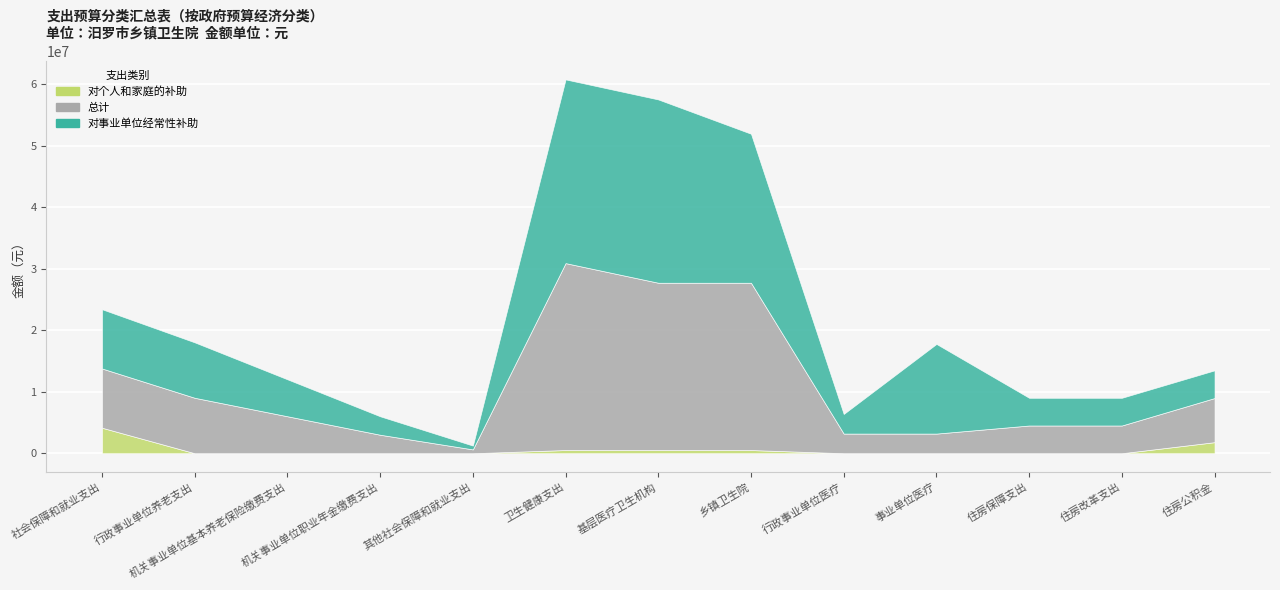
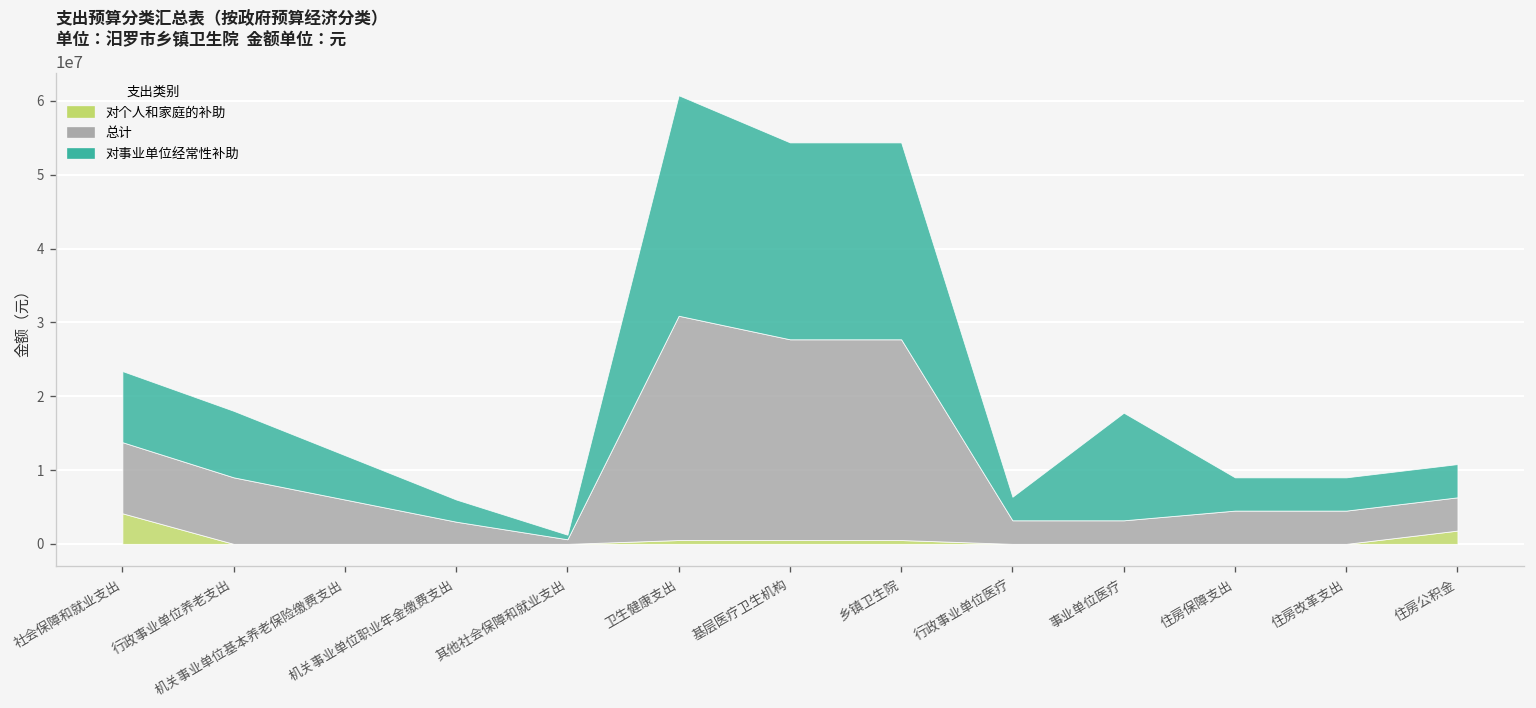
对事业单位经常性补助, 基层医疗卫生机构: 30000000 -> 27000000
对事业单位经常性补助, 乡镇卫生院: 24000000 -> 27000000
总计, 住房公积金: 7000000 -> 5000000
